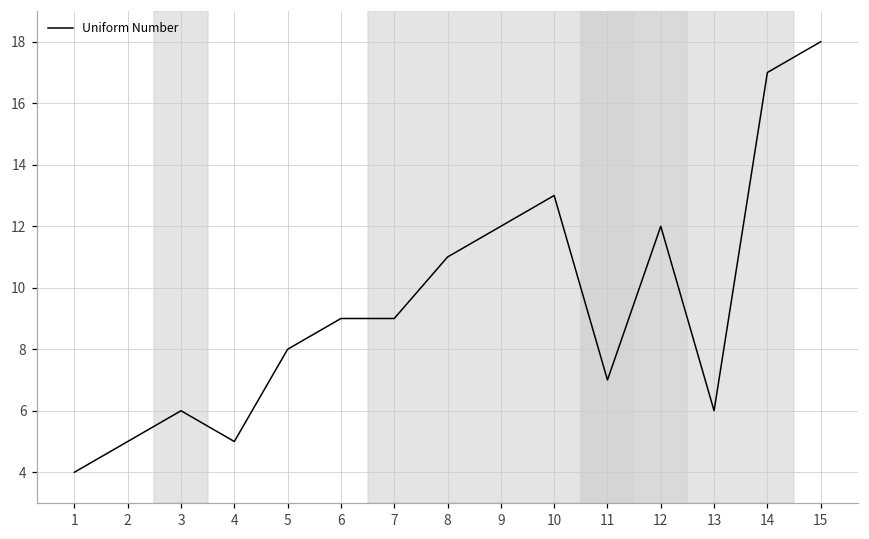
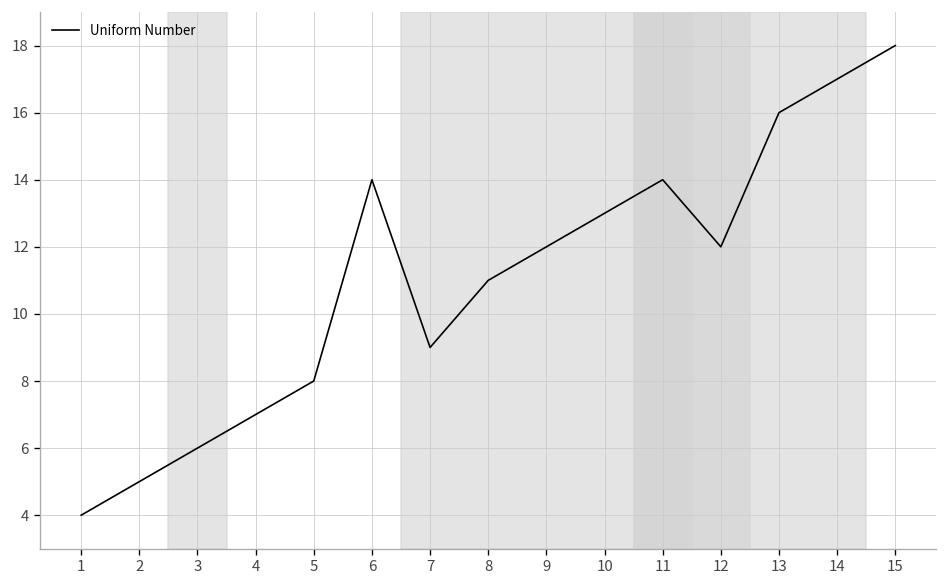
4: 5 -> 7
6: 9 -> 14
11: 7 -> 14
13: 6 -> 16
